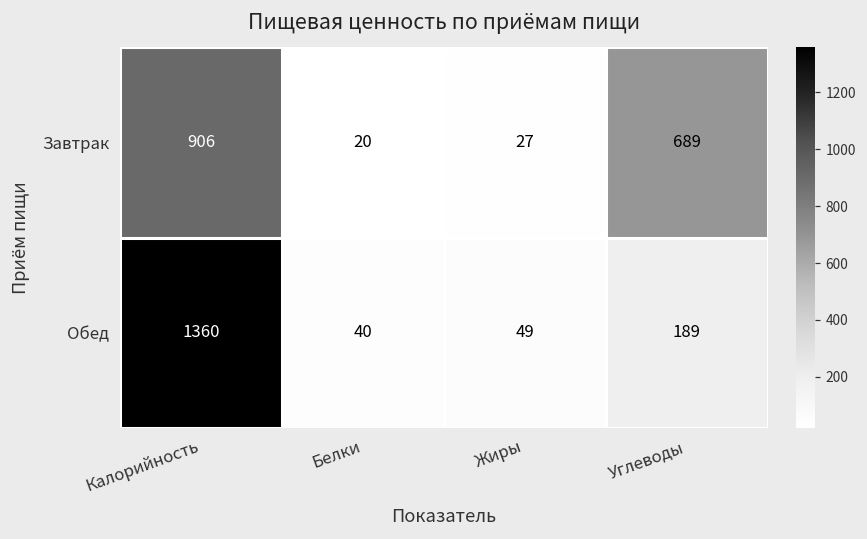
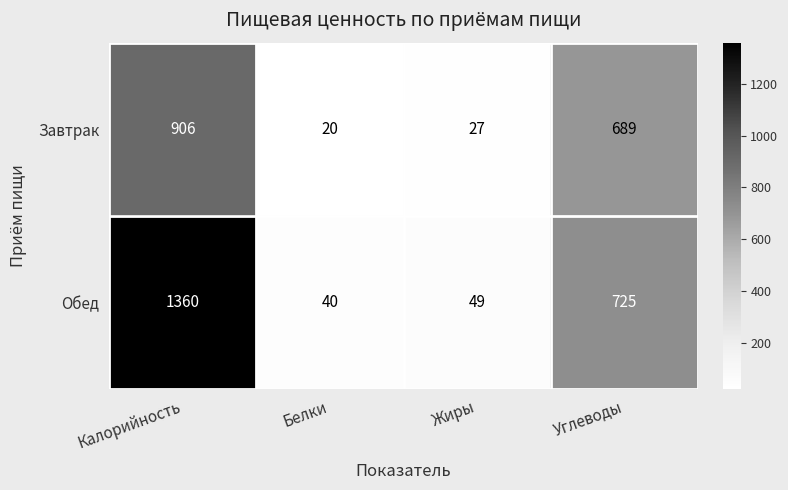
Обед, Углеводы: 189 -> 725
